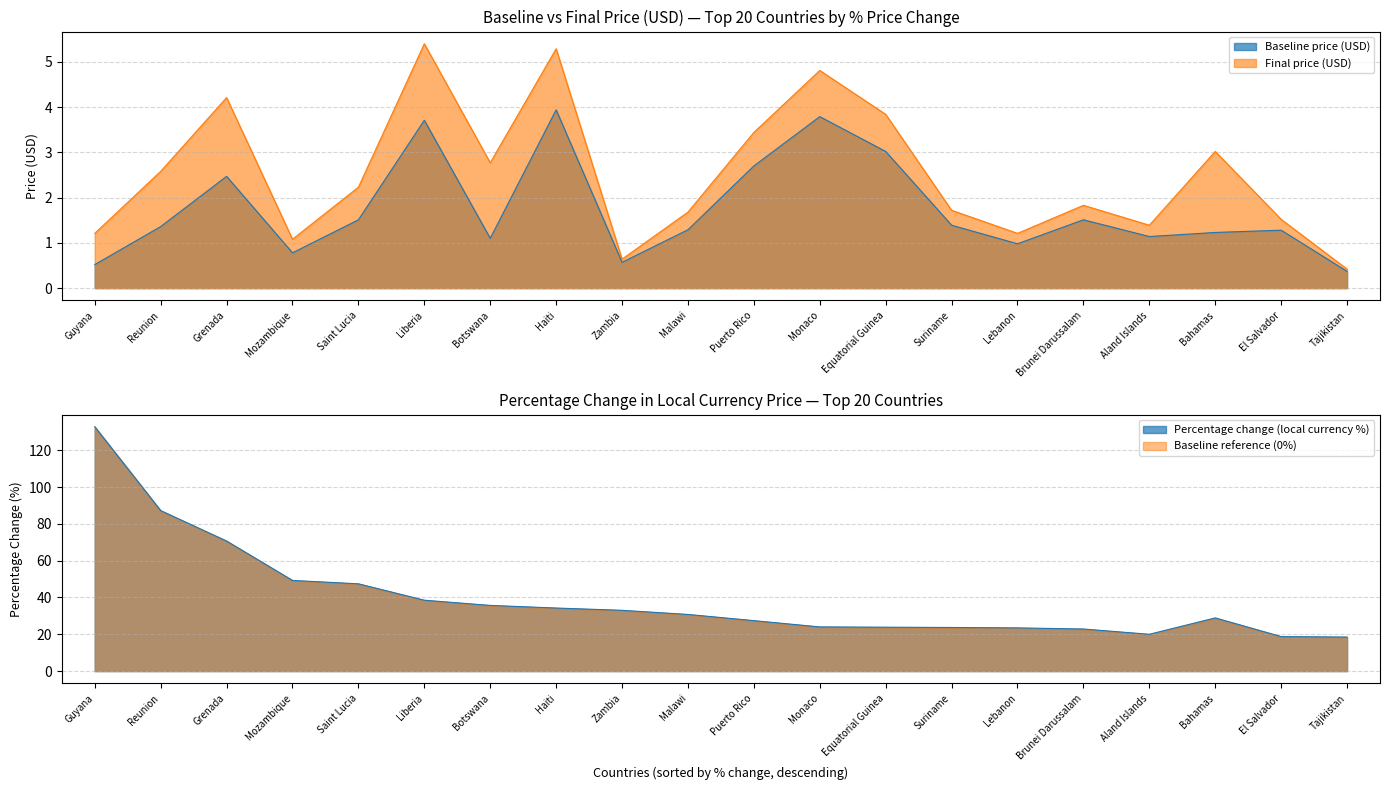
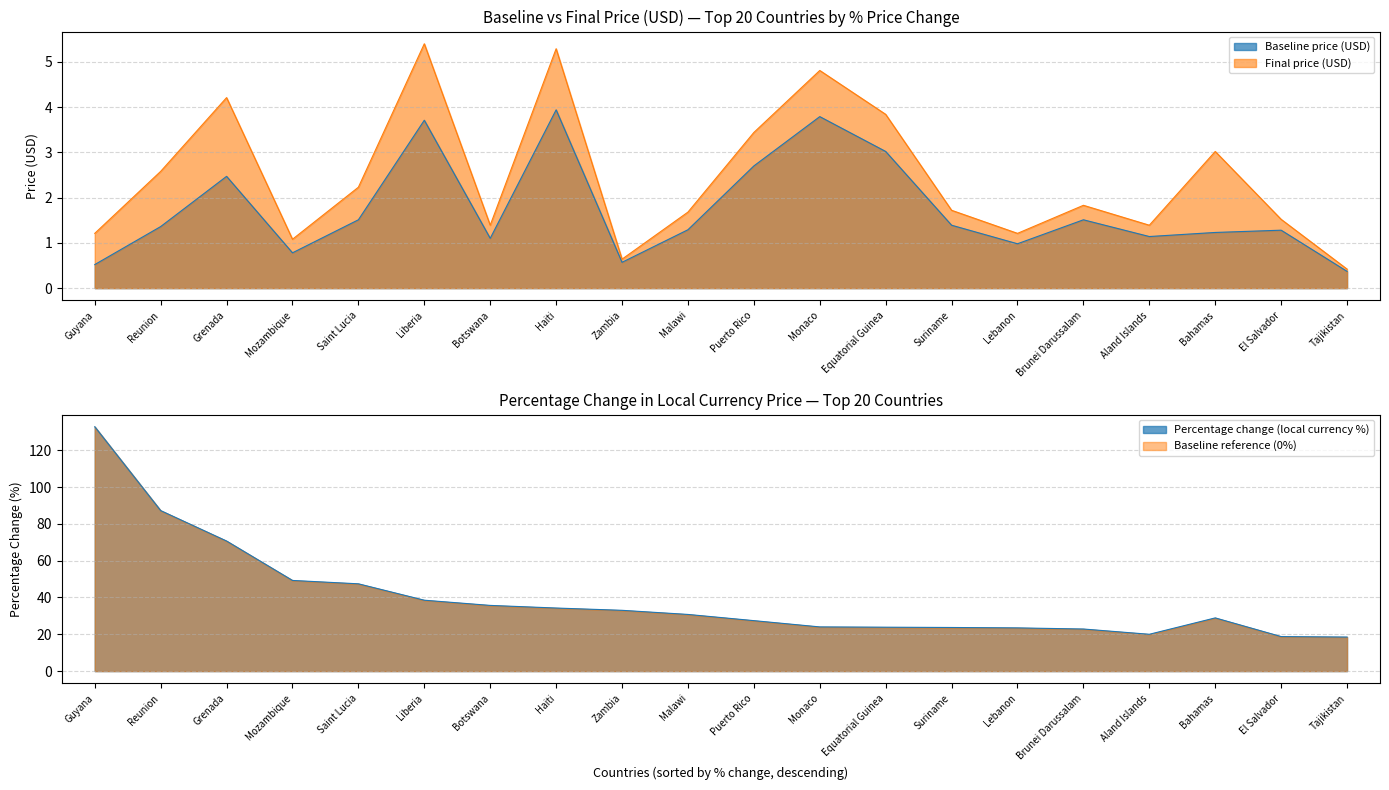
Baseline vs Final Price (USD) — Top 20 Countries by % Price Change, Final price (USD), Botswana: 2.8 -> 1.4
